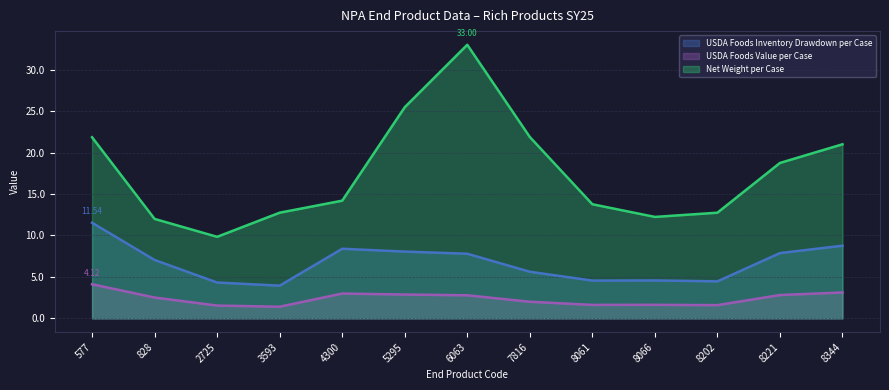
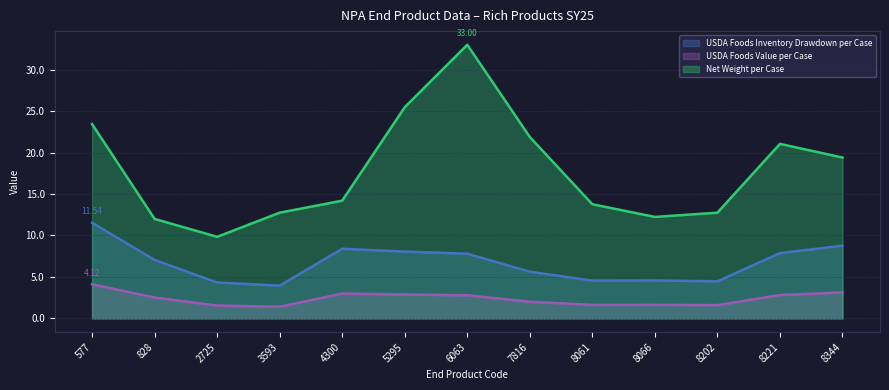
Net Weight per Case, 577: 22 -> 23
Net Weight per Case, 8221: 19 -> 21
Net Weight per Case, 8344: 21 -> 19
